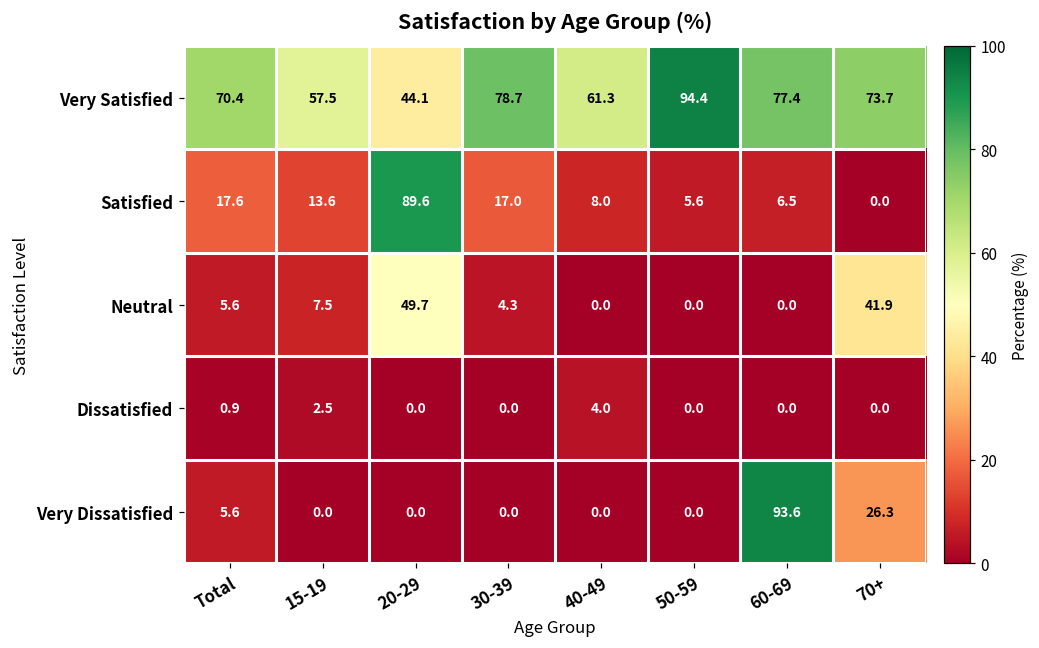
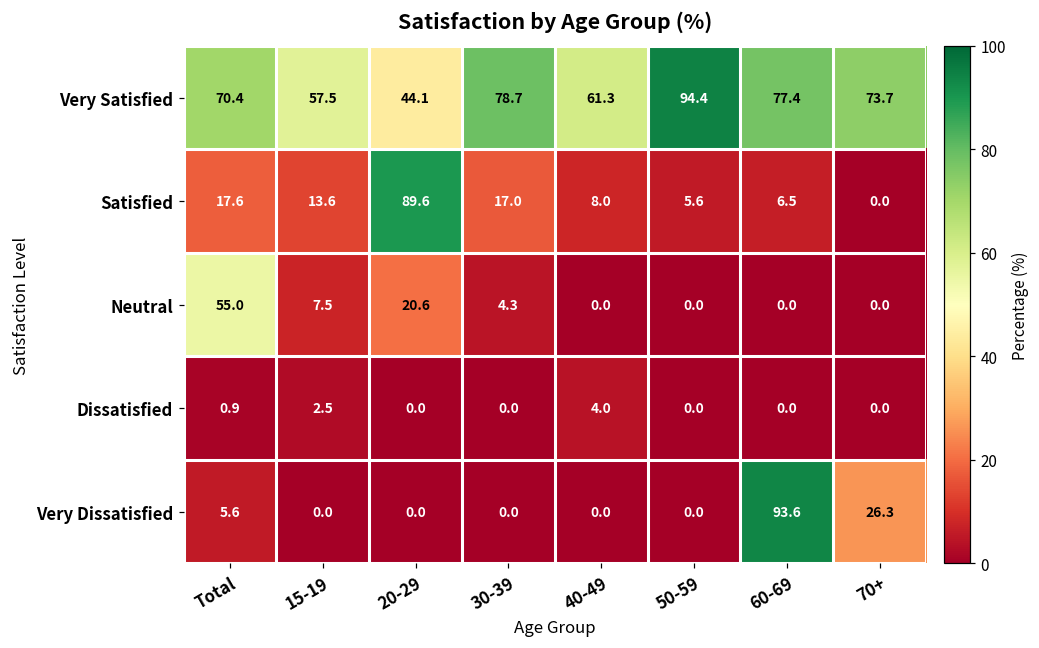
Neutral, Total: 5.6 -> 55.0
Neutral, 20-29: 49.7 -> 20.6
Neutral, 70+: 41.9 -> 0.0
